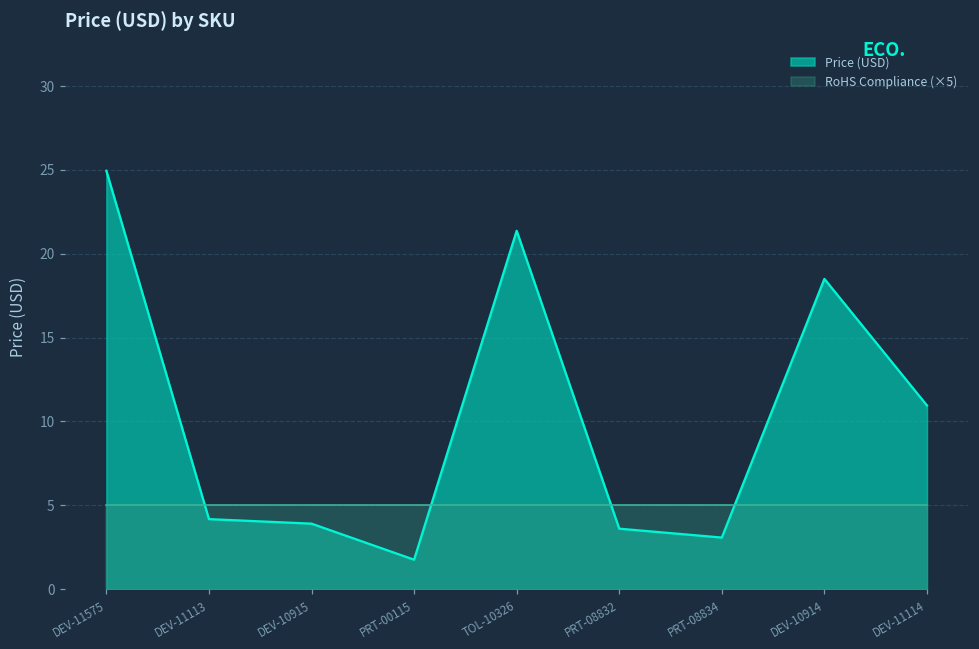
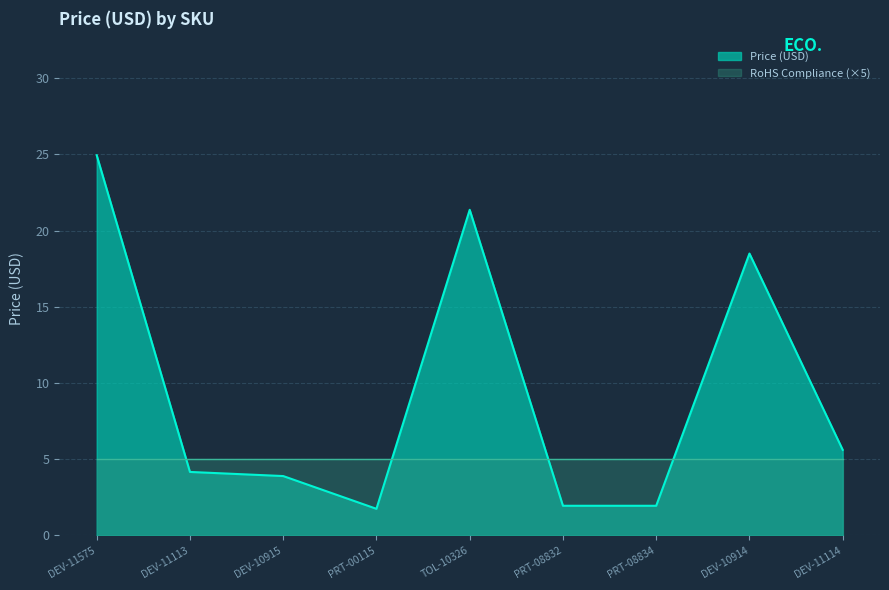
Price (USD), PRT-08832: 3.6 -> 2.0
Price (USD), PRT-08834: 3.1 -> 2.0
Price (USD), DEV-11114: 11.0 -> 5.6
